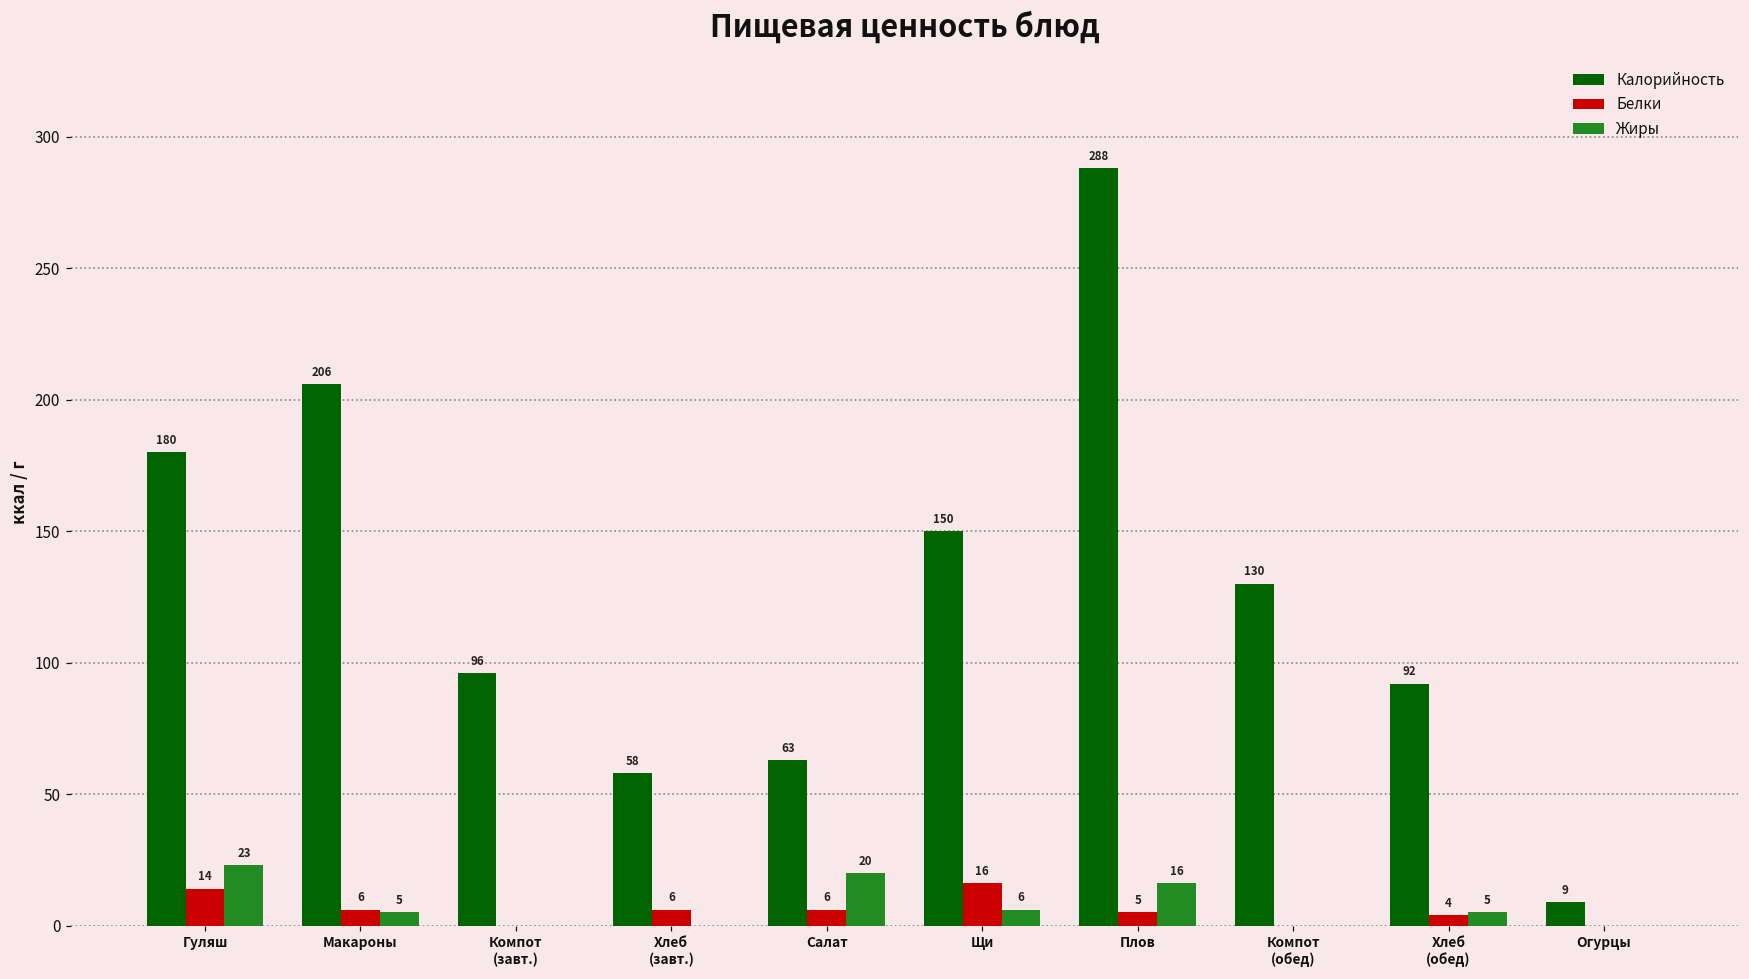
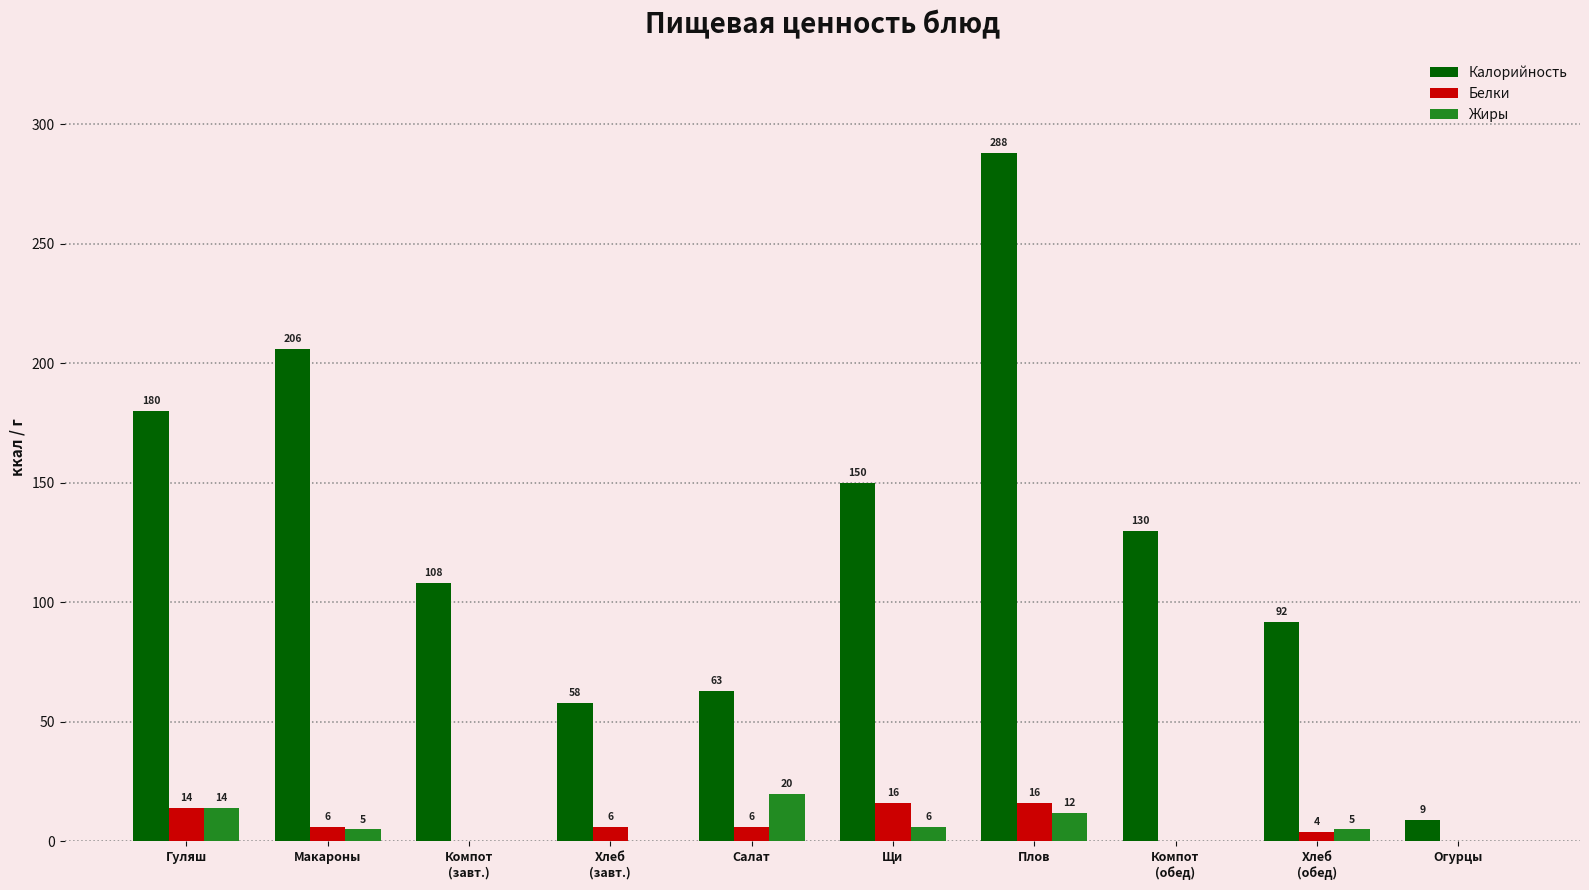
Жиры, Гуляш: 23 -> 14
Калорийность, Компот (завт.): 96 -> 108
Белки, Плов: 5 -> 16
Жиры, Плов: 16 -> 12
